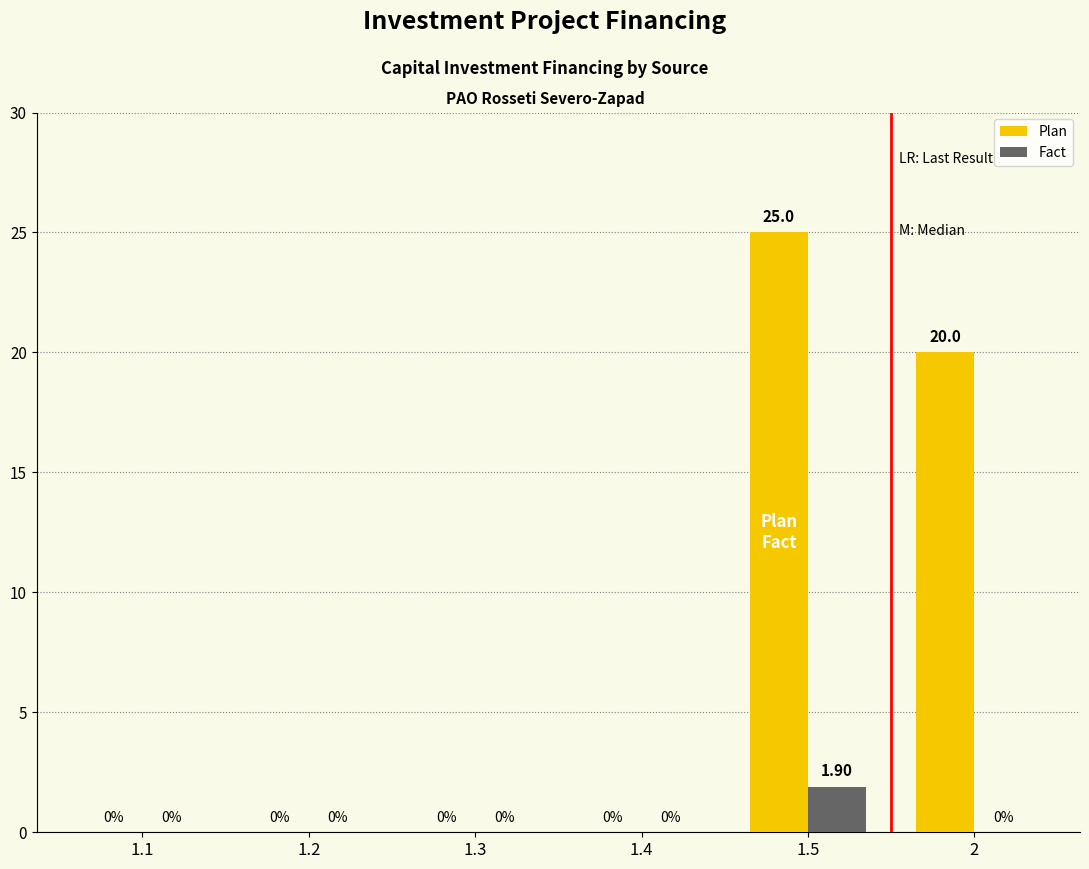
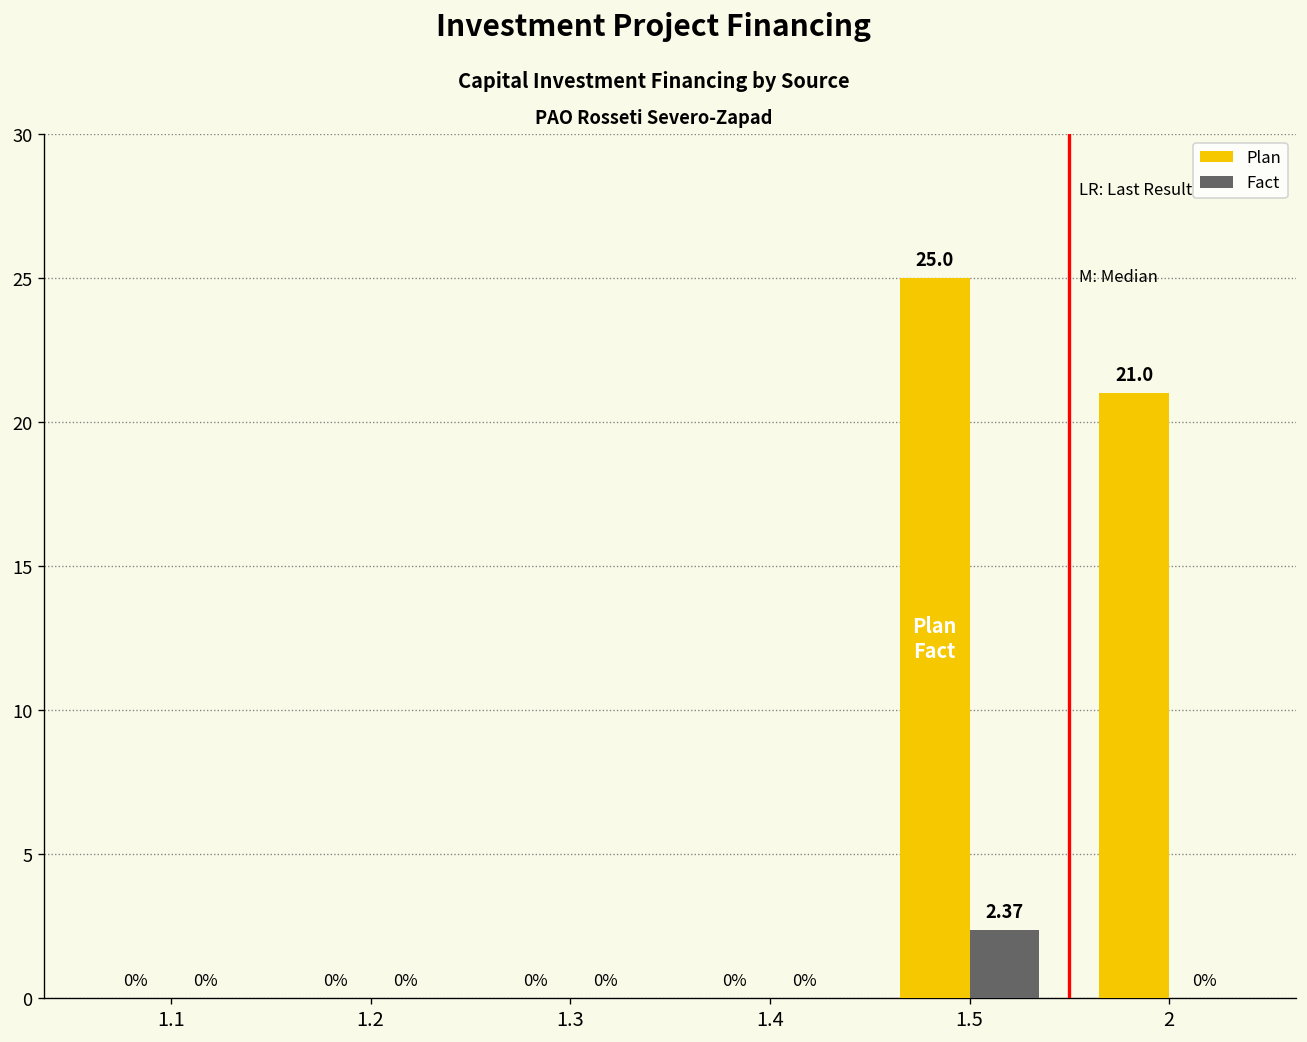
Fact, 1.5: 1.90 -> 2.37
Plan, 2: 20.0 -> 21.0
